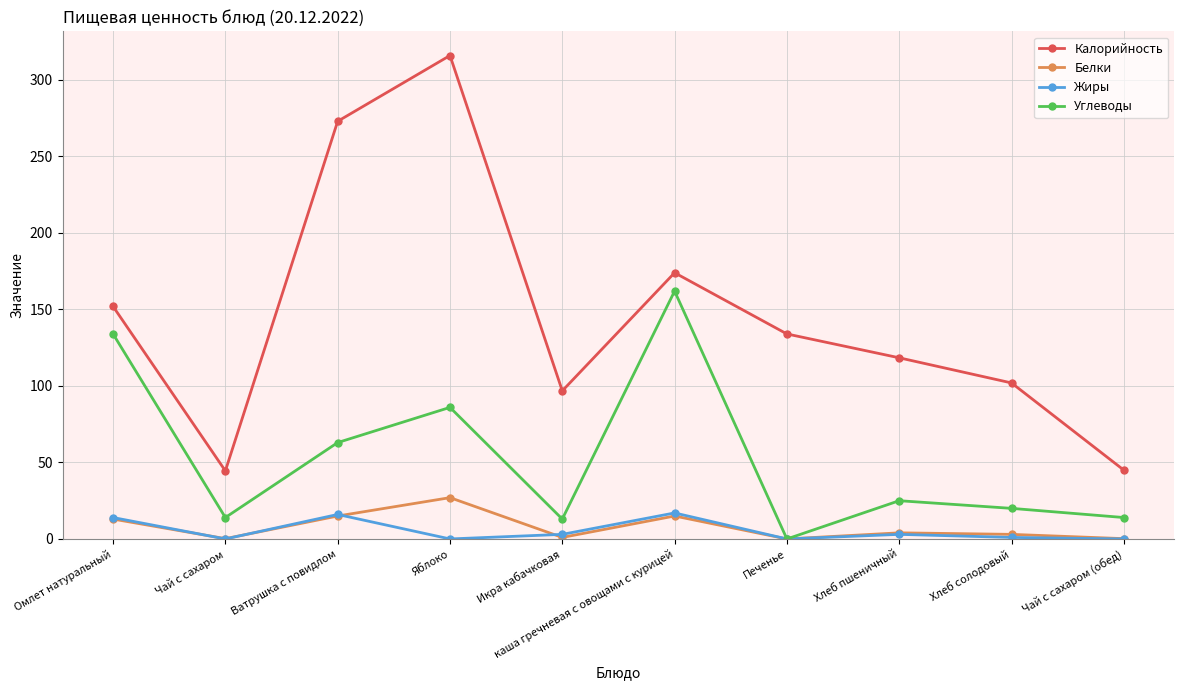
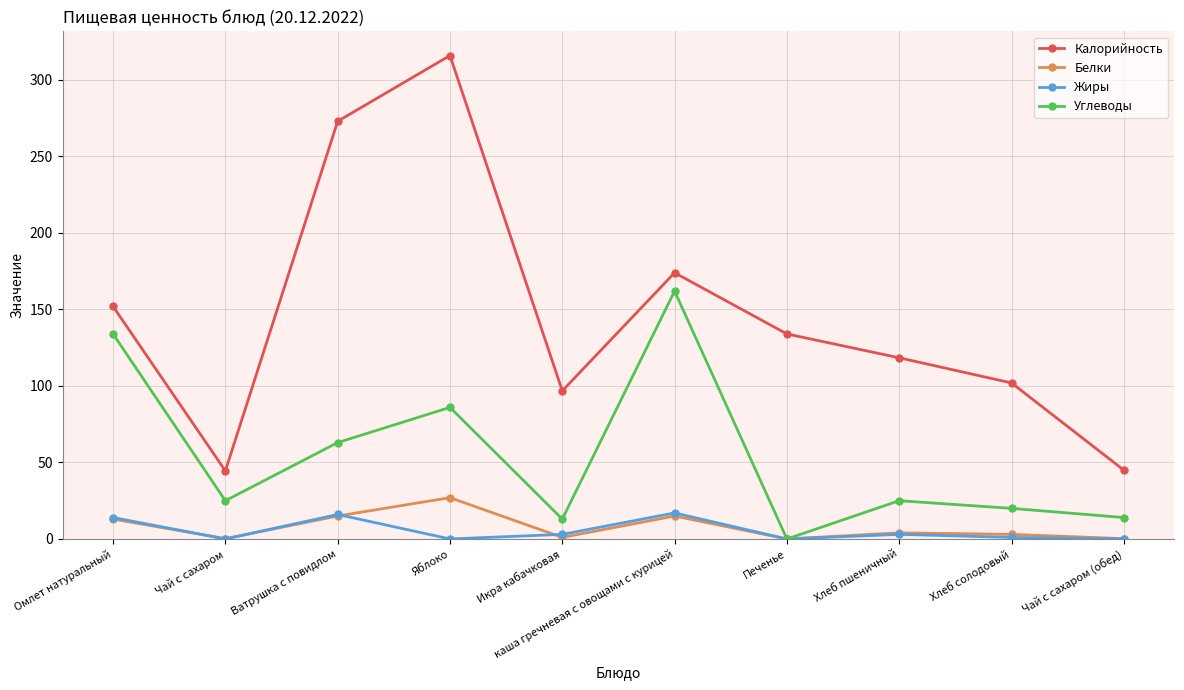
Углеводы, Чай с сахаром: 14 -> 25
